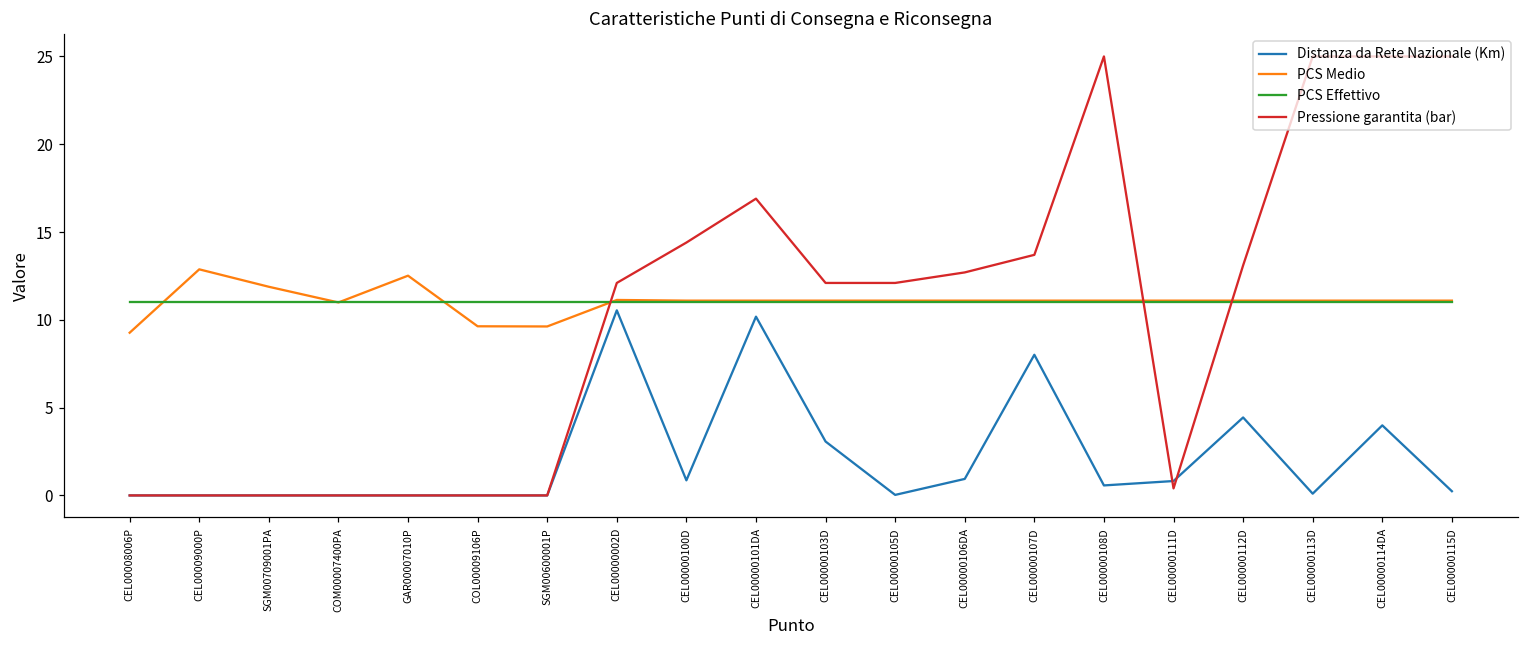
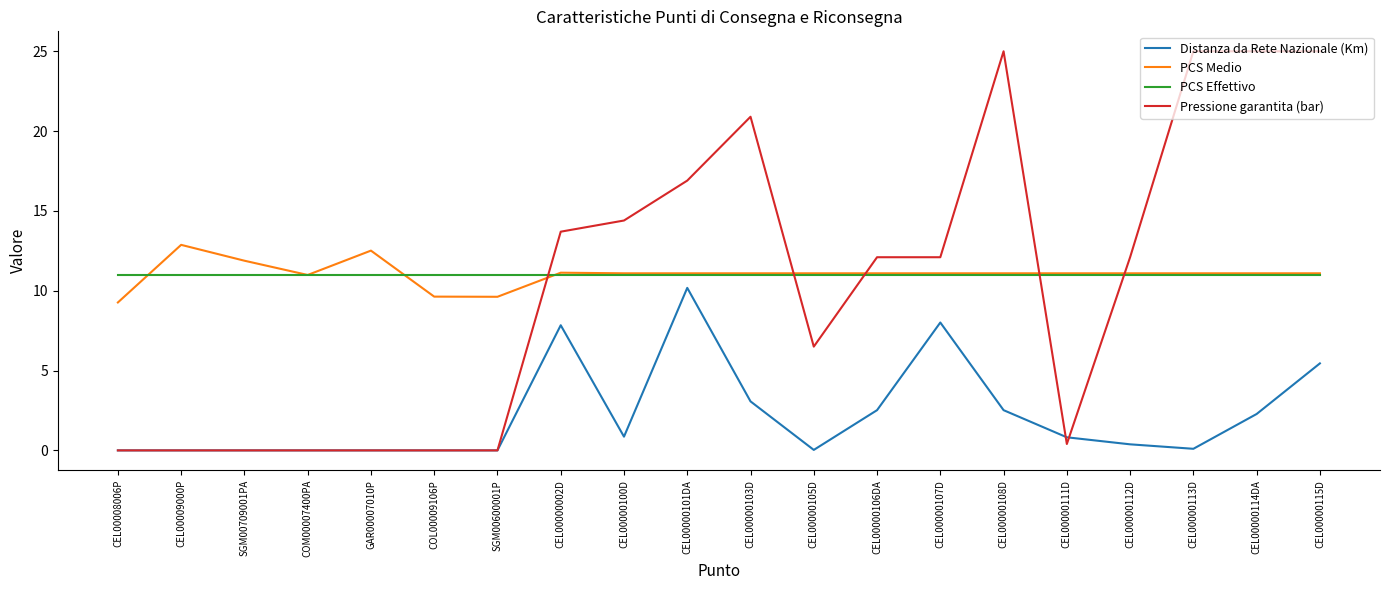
Distanza da Rete Nazionale (Km), CEL00000002D: 10.5 -> 7.8
Pressione garantita (bar), CEL00000002D: 12.1 -> 13.7
Pressione garantita (bar), CEL00000103D: 12.1 -> 20.9
Pressione garantita (bar), CEL00000105D: 12.1 -> 6.5
Distanza da Rete Nazionale (Km), CEL00000106DA: 0.9 -> 2.5
Pressione garantita (bar), CEL00000106DA: 12.7 -> 12.1
Pressione garantita (bar), CEL00000107D: 13.7 -> 12.1
Distanza da Rete Nazionale (Km), CEL00000108D: 0.6 -> 2.5
Distanza da Rete Nazionale (Km), CEL00000112D: 4.4 -> 0.4
Pressione garantita (bar), CEL00000112D: 13.1 -> 12.1
Distanza da Rete Nazionale (Km), CEL00000114DA: 4.0 -> 2.3
Distanza da Rete Nazionale (Km), CEL00000115D: 0.2 -> 5.5
